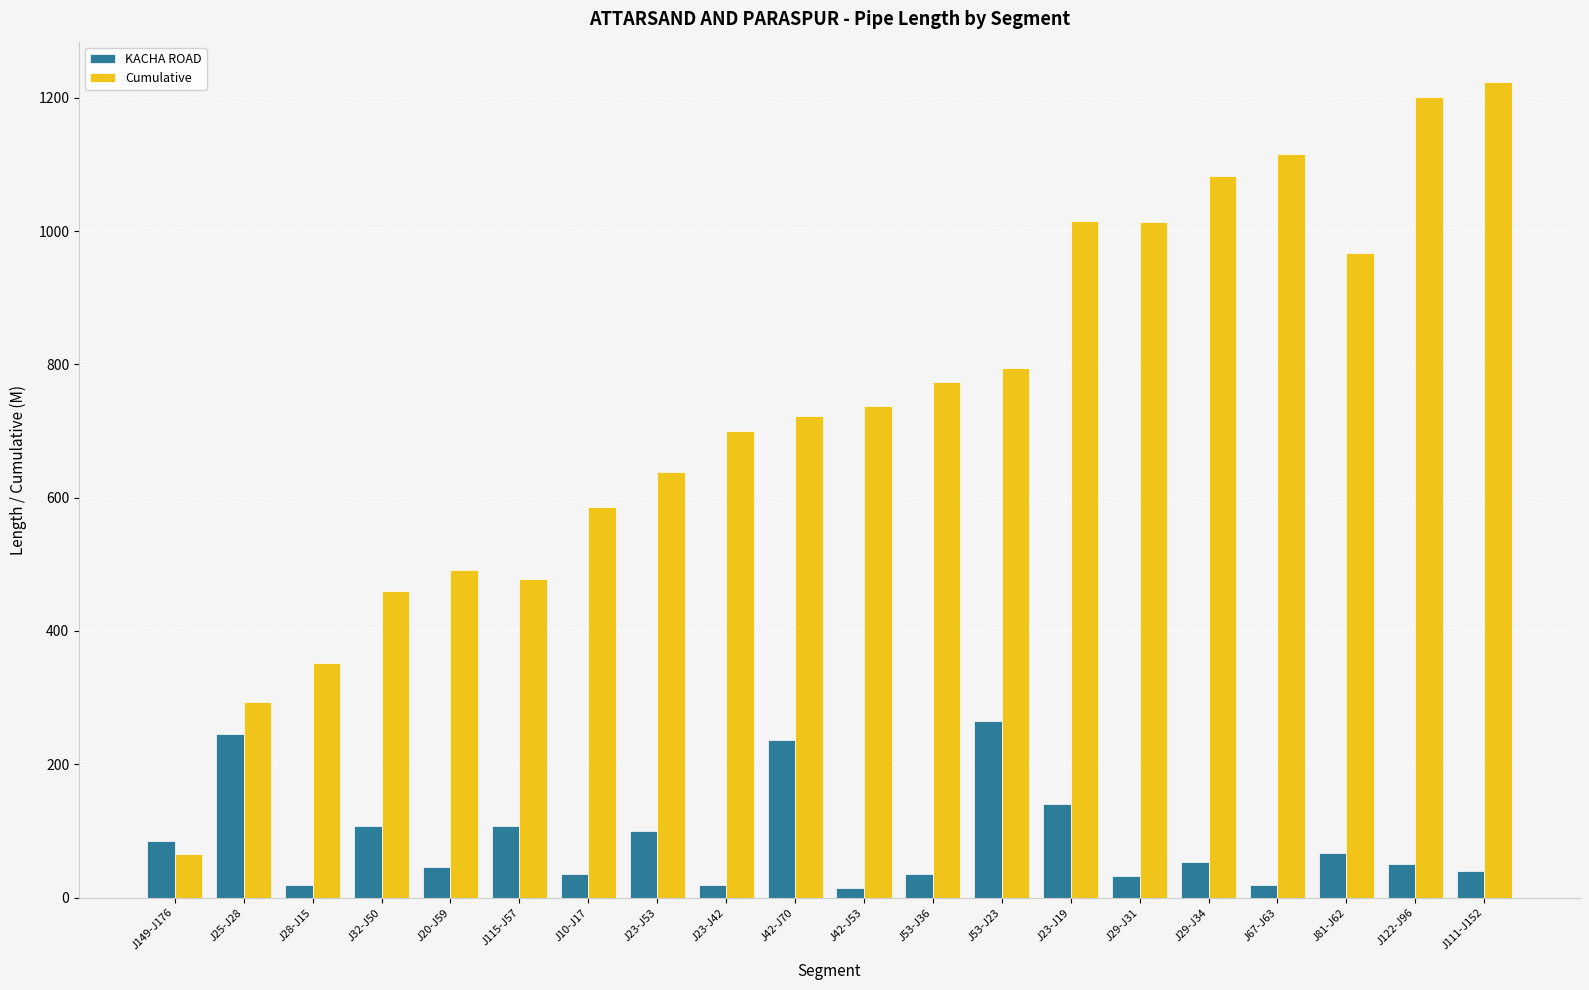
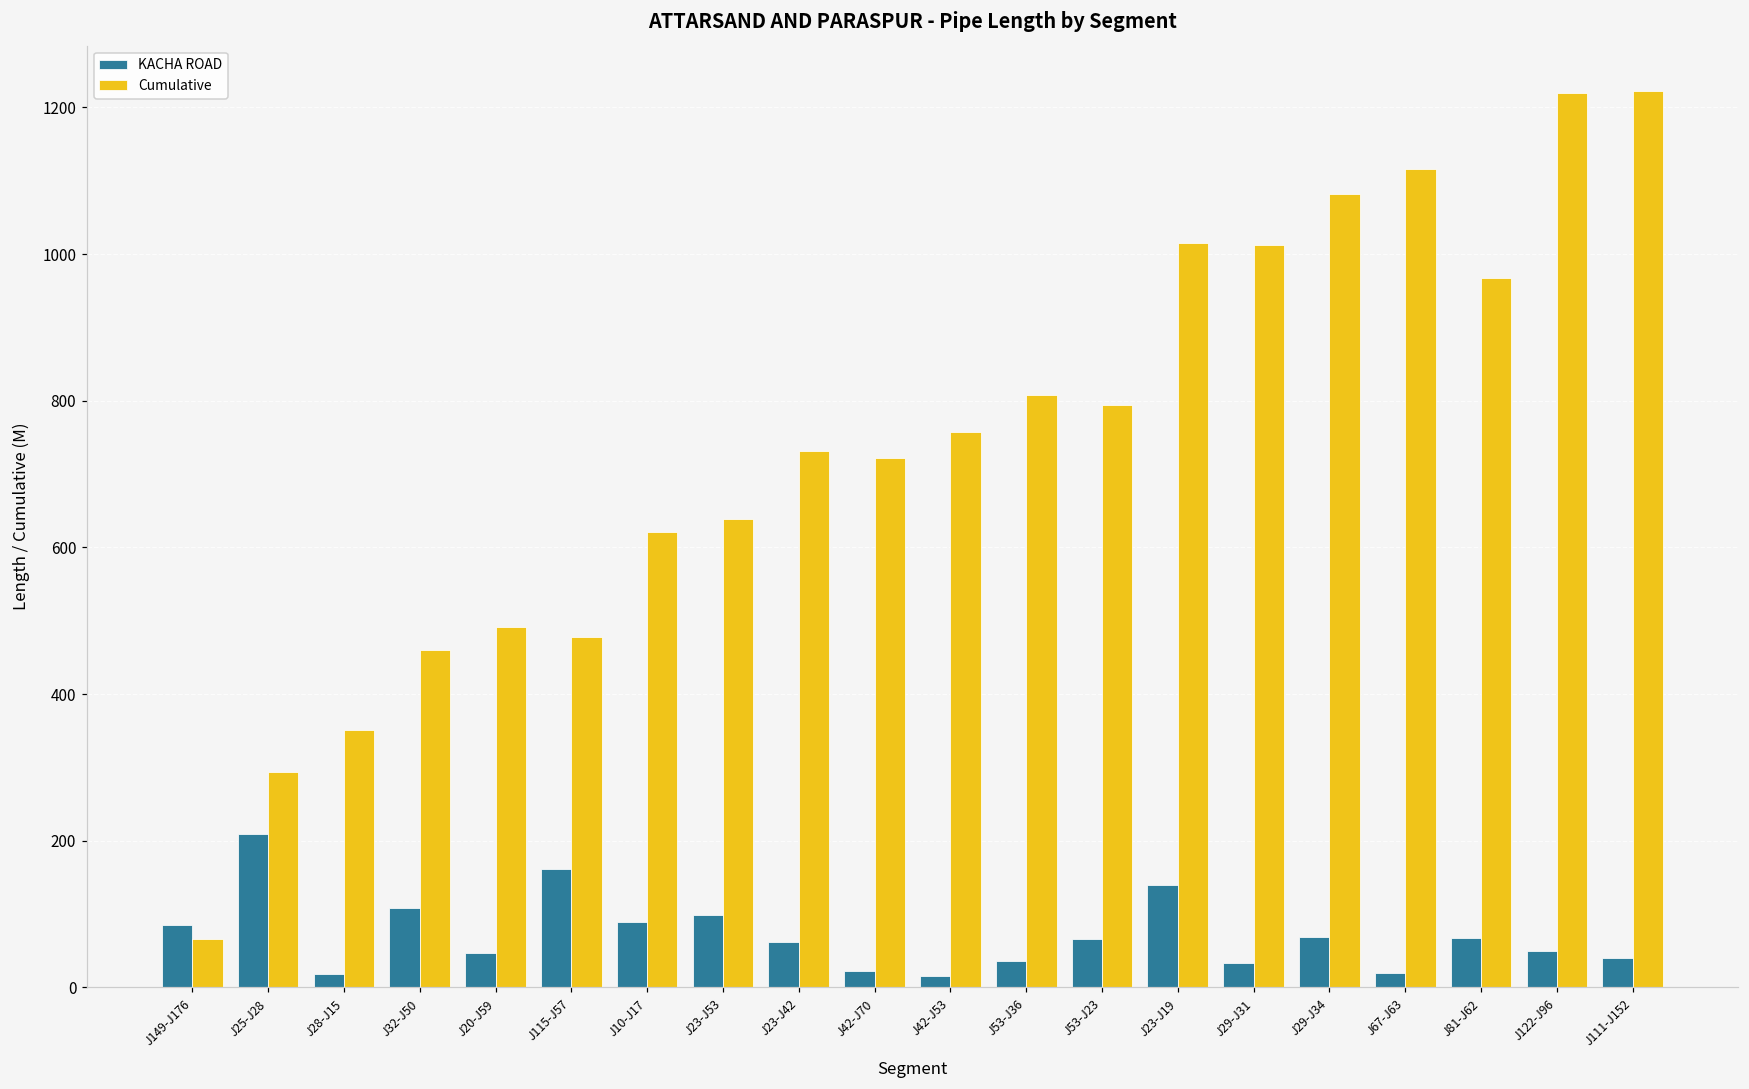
KACHA ROAD, J25-J28: 250 -> 210
KACHA ROAD, J115-J57: 110 -> 160
KACHA ROAD, J10-J17: 40 -> 90
Cumulative, J10-J17: 590 -> 620
KACHA ROAD, J23-J42: 20 -> 60
Cumulative, J23-J42: 700 -> 730
KACHA ROAD, J42-J70: 240 -> 20
Cumulative, J42-J53: 740 -> 760
Cumulative, J53-J36: 770 -> 810
KACHA ROAD, J53-J23: 260 -> 70
KACHA ROAD, J29-J34: 50 -> 70
Cumulative, J122-J96: 1200 -> 1220
